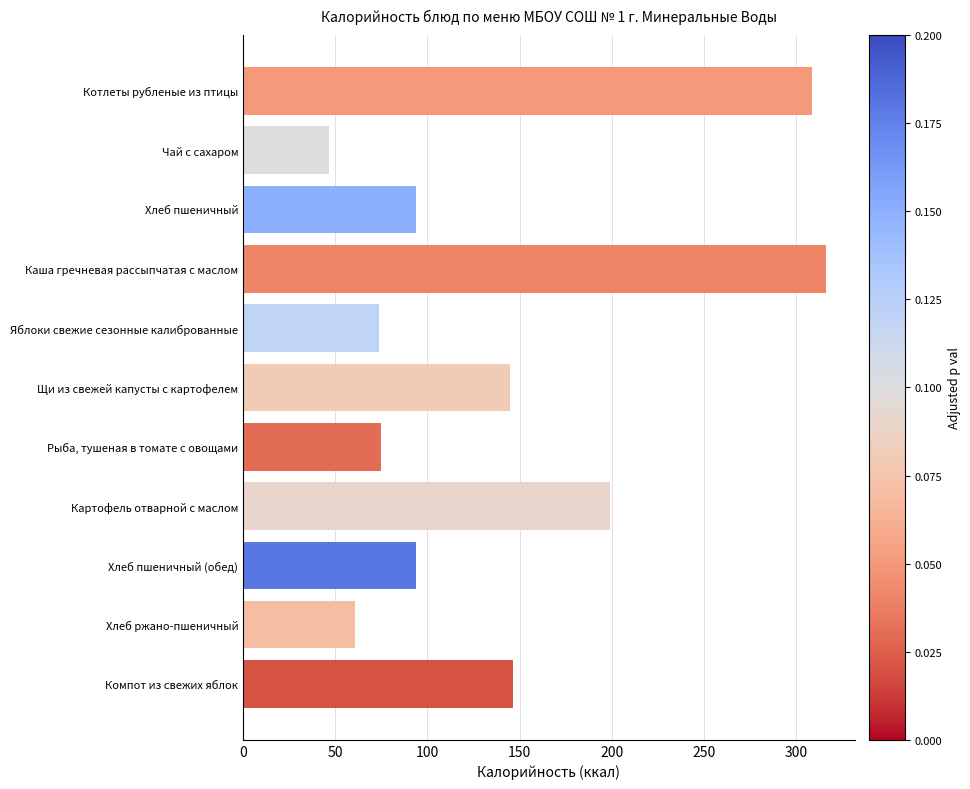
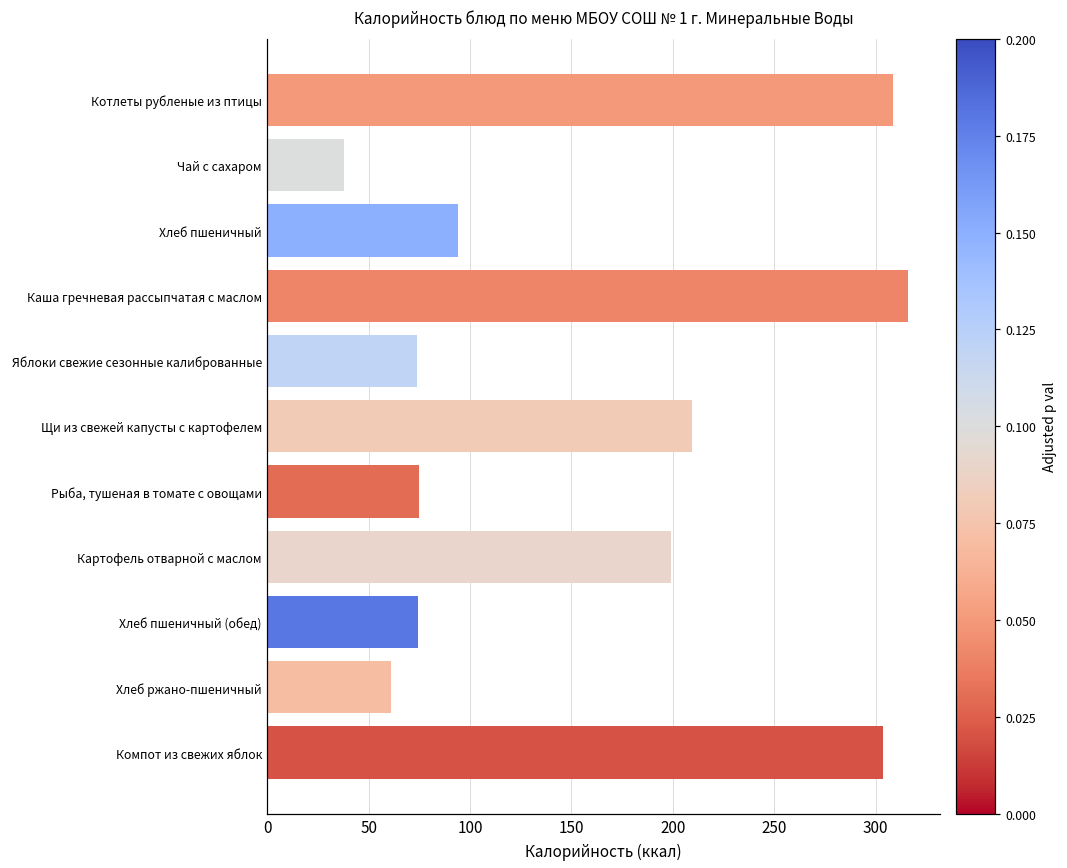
Чай с сахаром: 47 -> 38
Щи из свежей капусты с картофелем: 145 -> 209
Хлеб пшеничный (обед): 94 -> 75
Компот из свежих яблок: 147 -> 304
